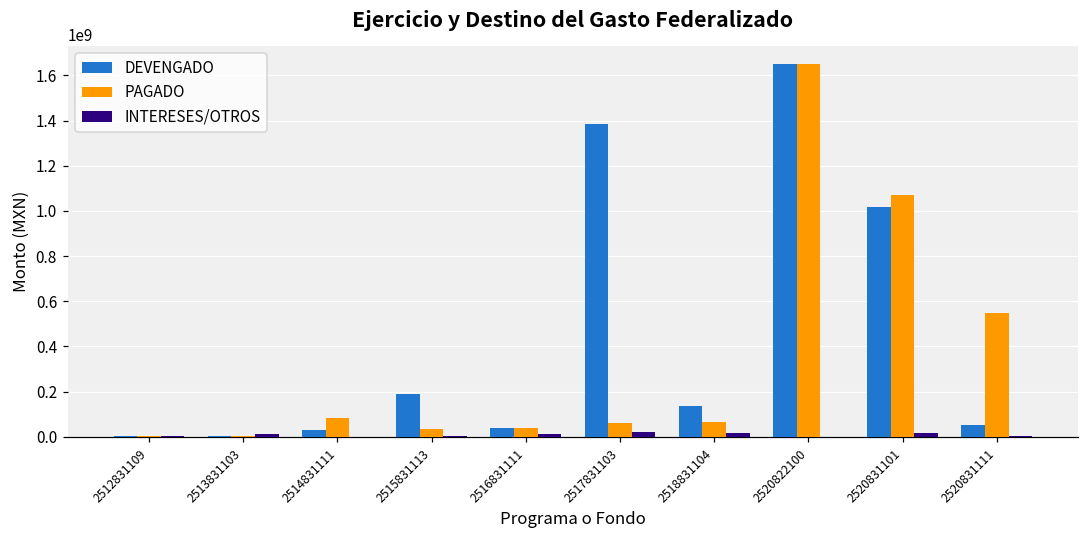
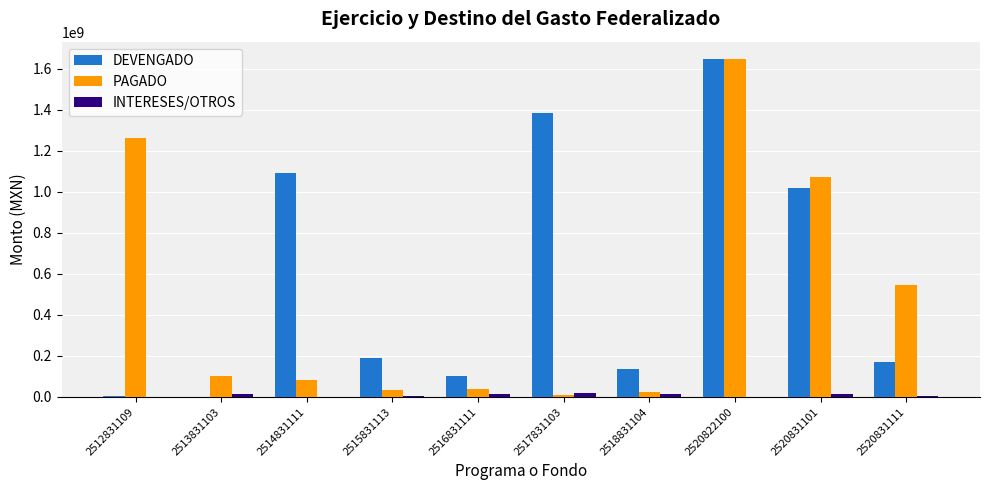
PAGADO, 2512831109: 0 -> 1260000000
PAGADO, 2513831103: 0 -> 100000000
DEVENGADO, 2514831111: 30000000 -> 1090000000
DEVENGADO, 2516831111: 40000000 -> 100000000
PAGADO, 2517831103: 60000000 -> 10000000
PAGADO, 2518831104: 70000000 -> 30000000
DEVENGADO, 2520831111: 50000000 -> 170000000
